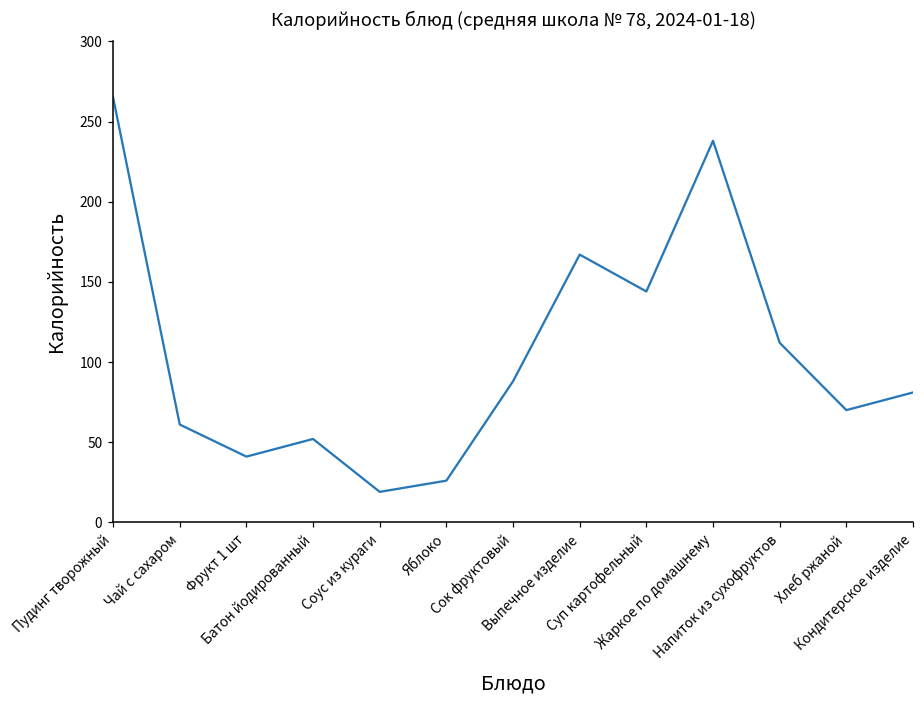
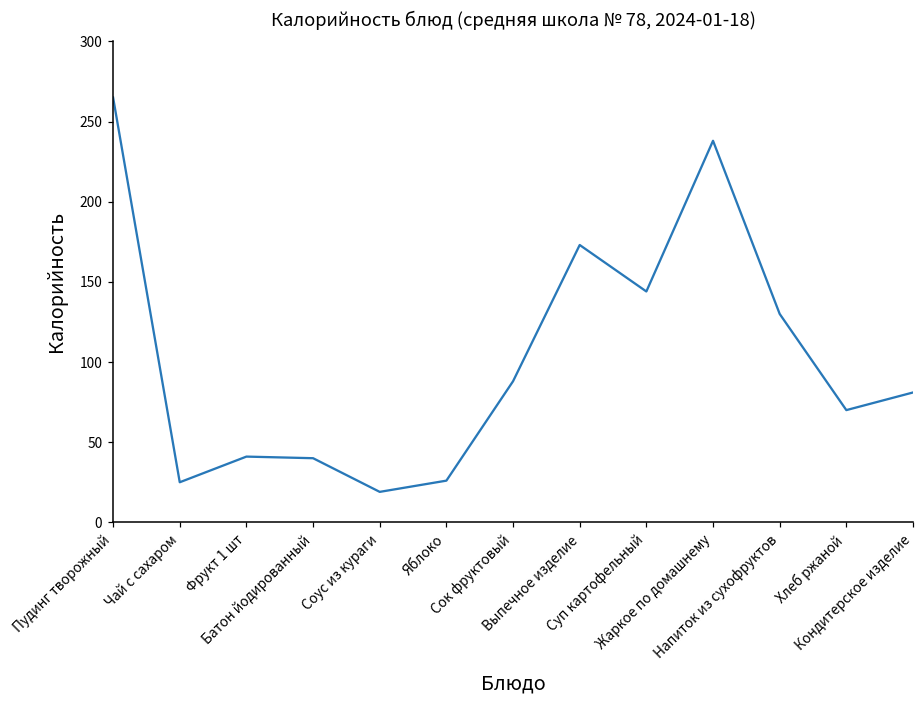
Чай с сахаром: 61 -> 25
Батон йодированный: 52 -> 40
Выпечное изделие: 167 -> 173
Напиток из сухофруктов: 112 -> 130
